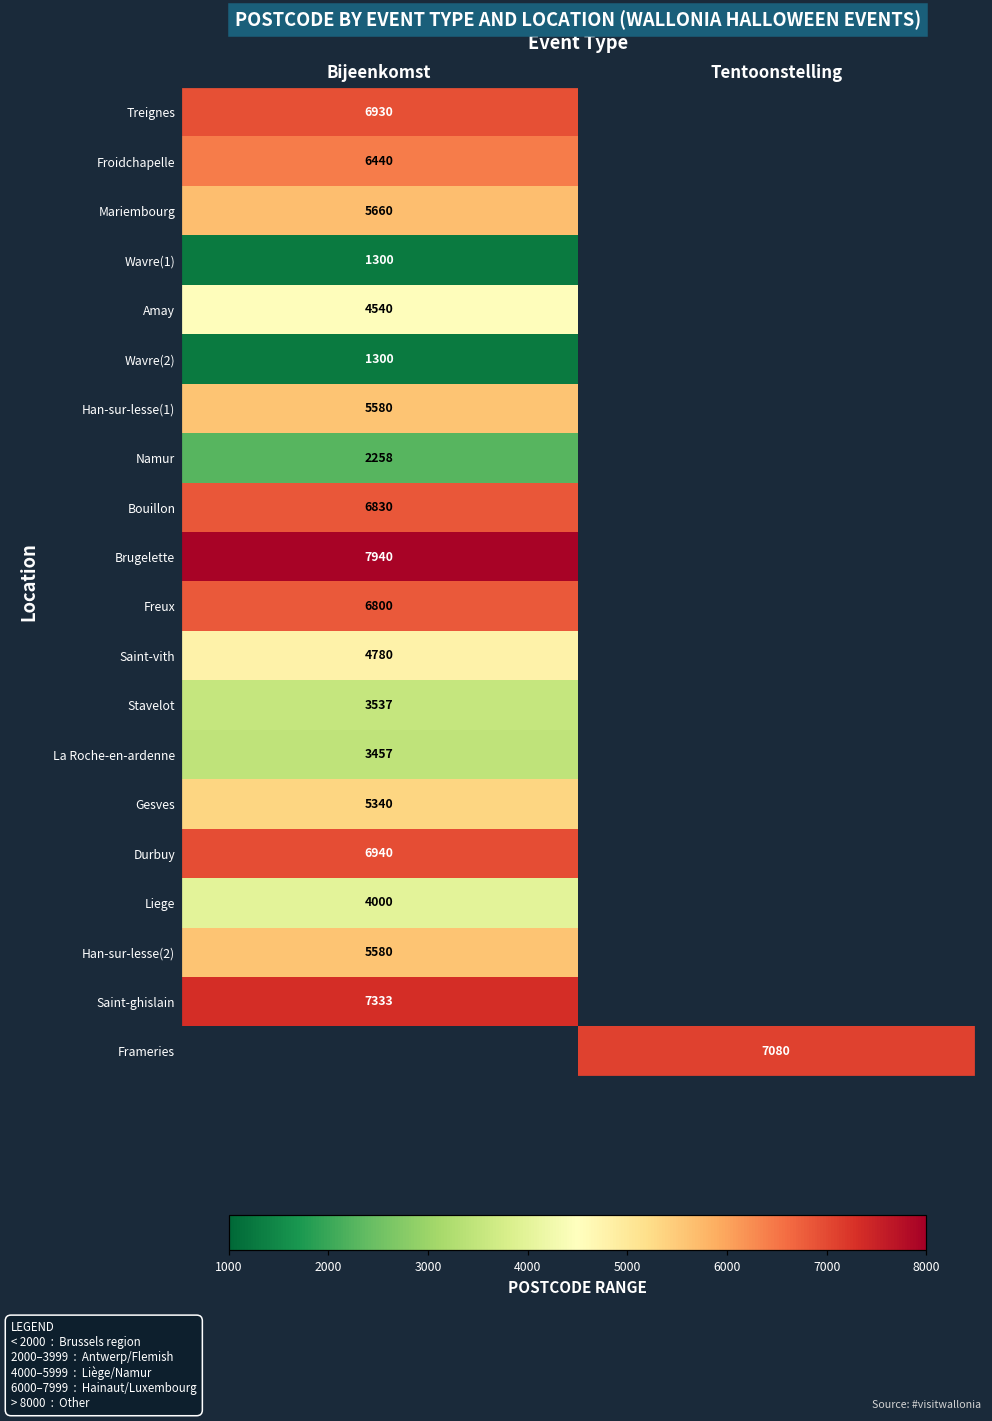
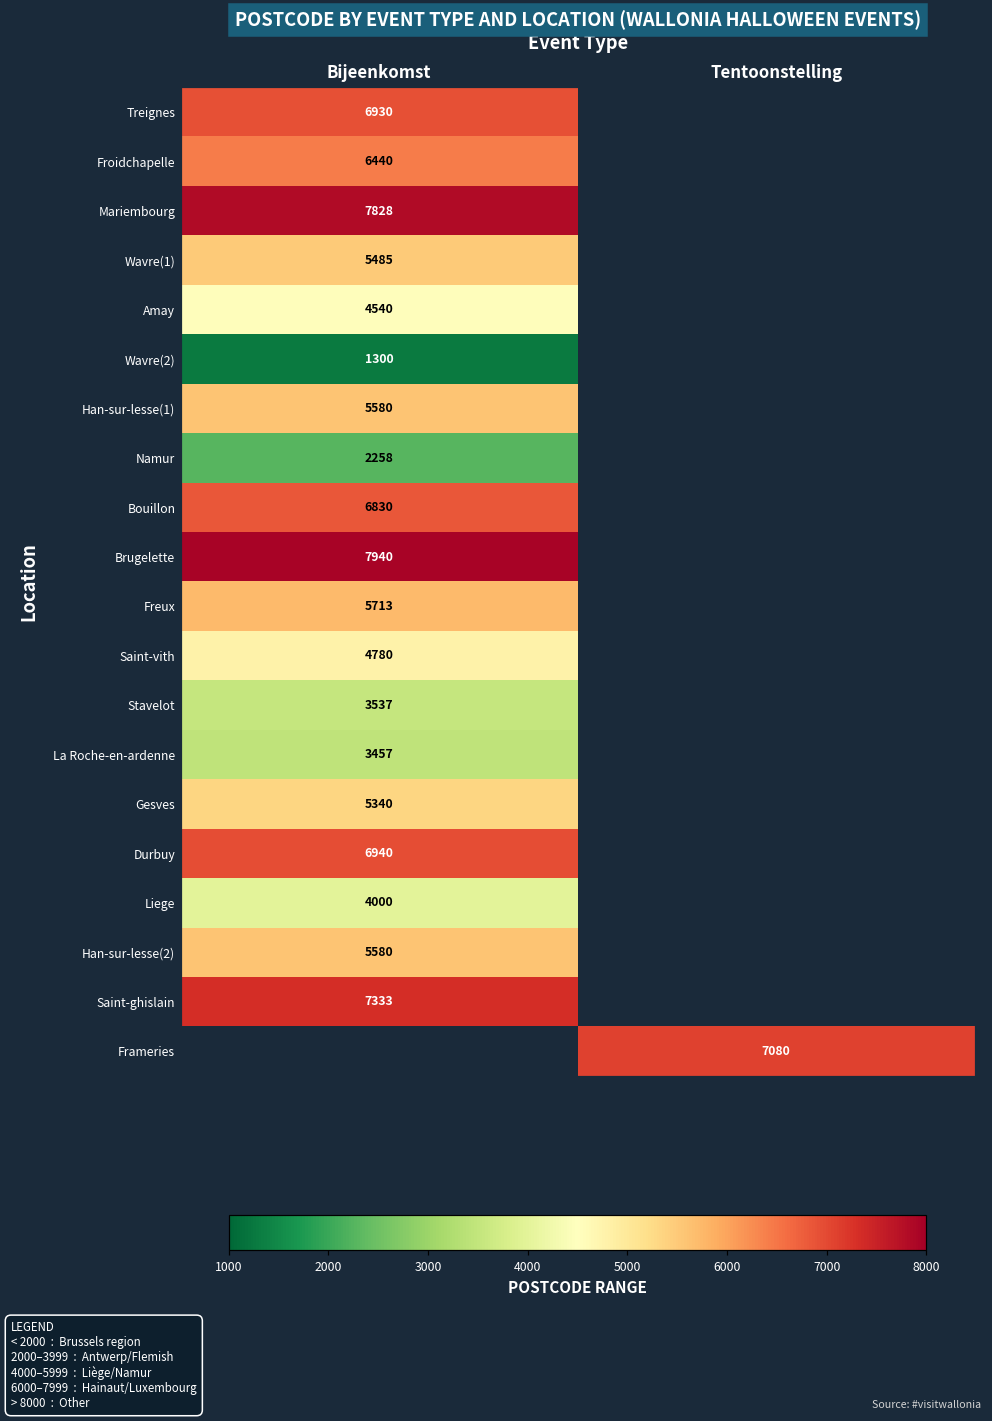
Mariembourg, Bijeenkomst: 5660 -> 7828
Wavre(1), Bijeenkomst: 1300 -> 5485
Freux, Bijeenkomst: 6800 -> 5713
